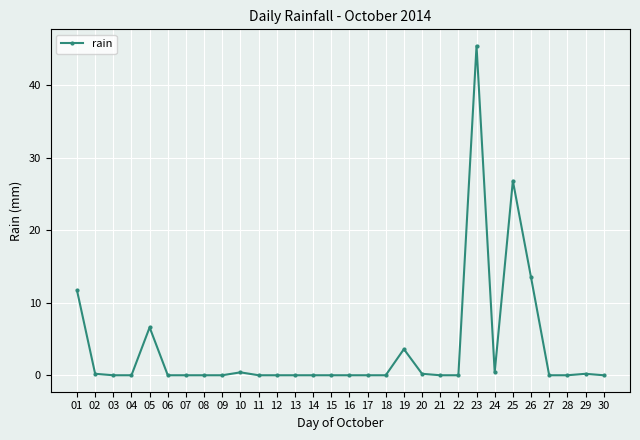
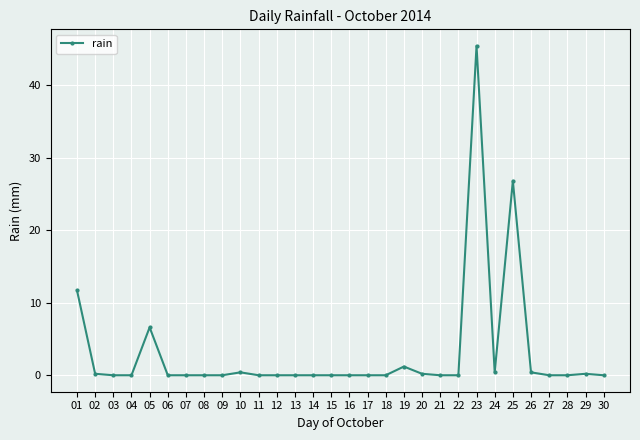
19: 4 -> 1
26: 14 -> 0
